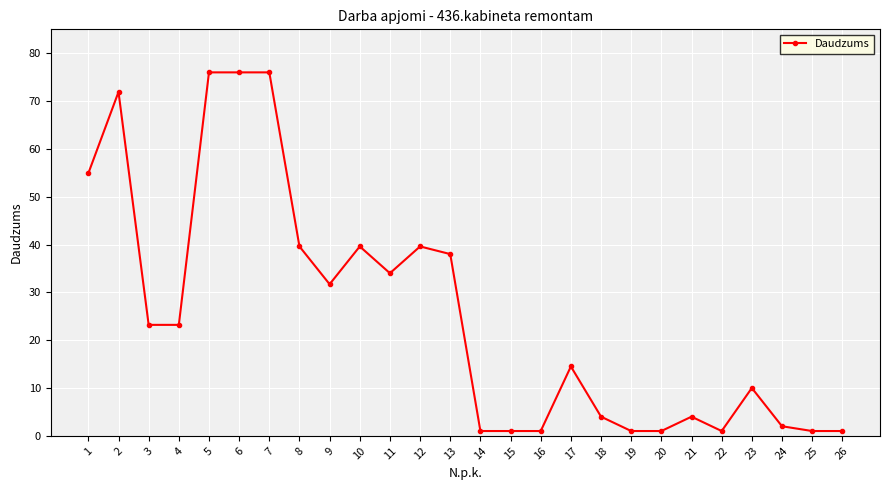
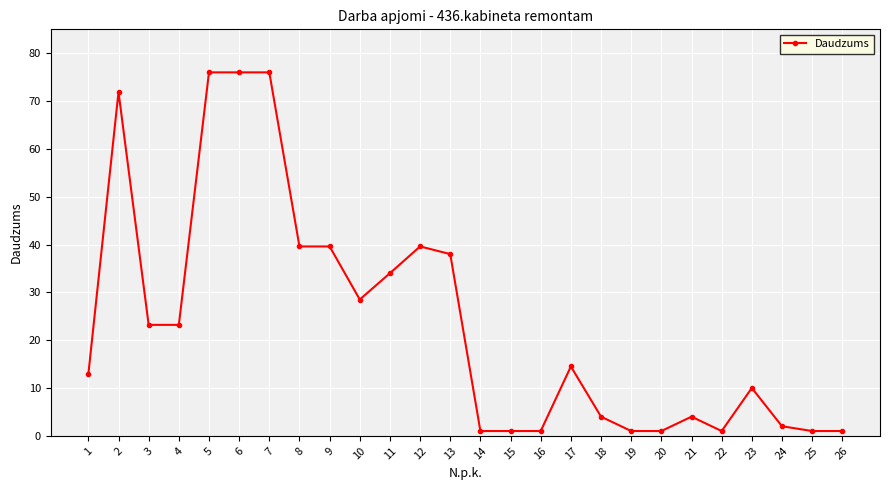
1: 55 -> 13
9: 32 -> 40
10: 40 -> 29
